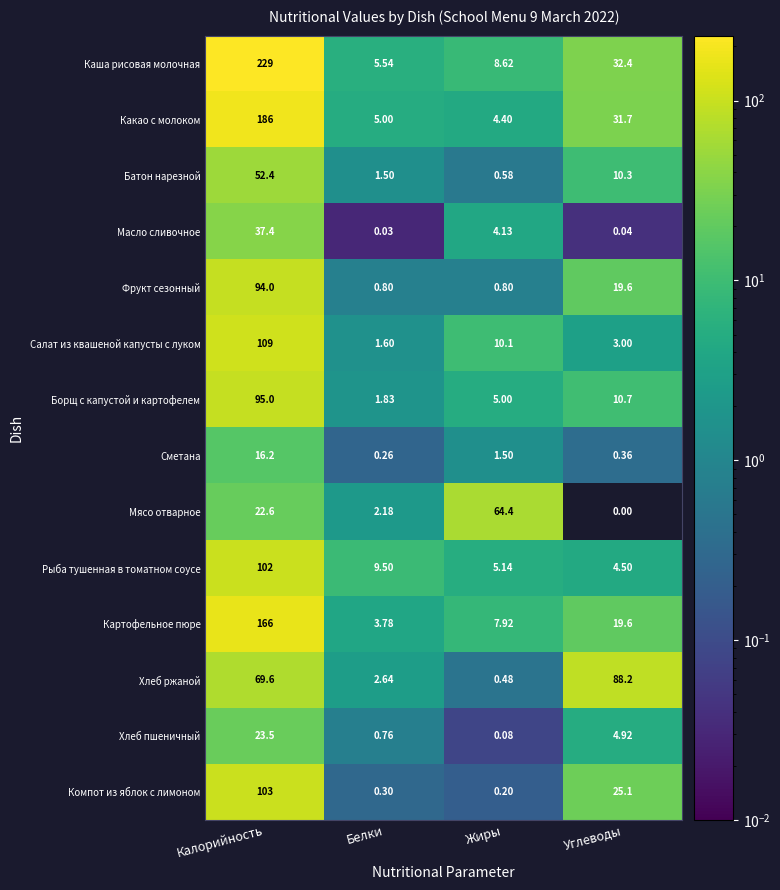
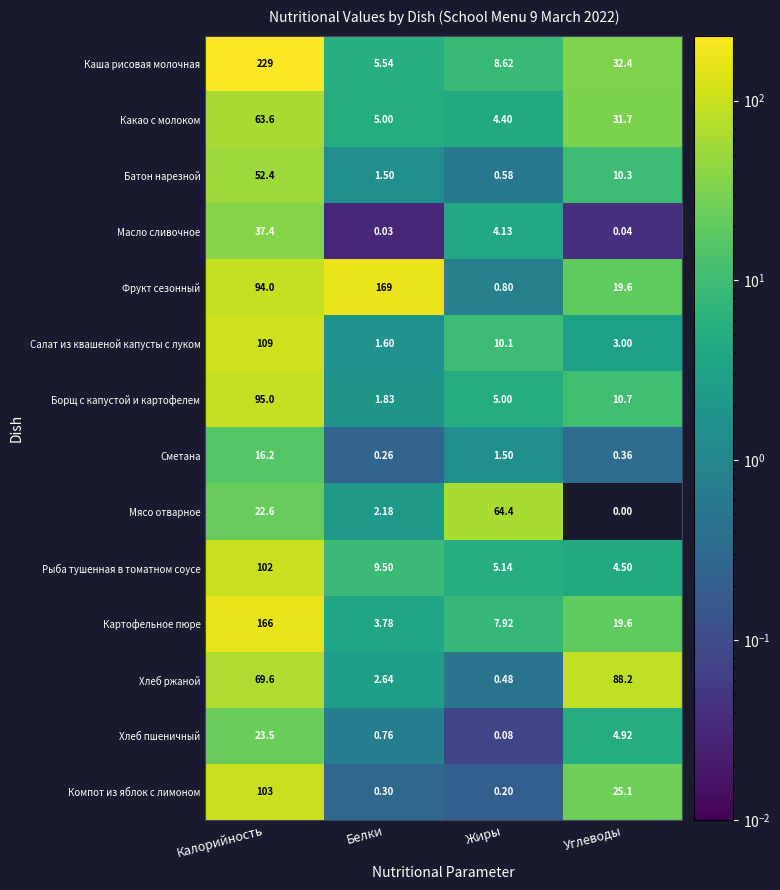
Какао с молоком, Калорийность: 186 -> 63.6
Фрукт сезонный, Белки: 0.80 -> 169
